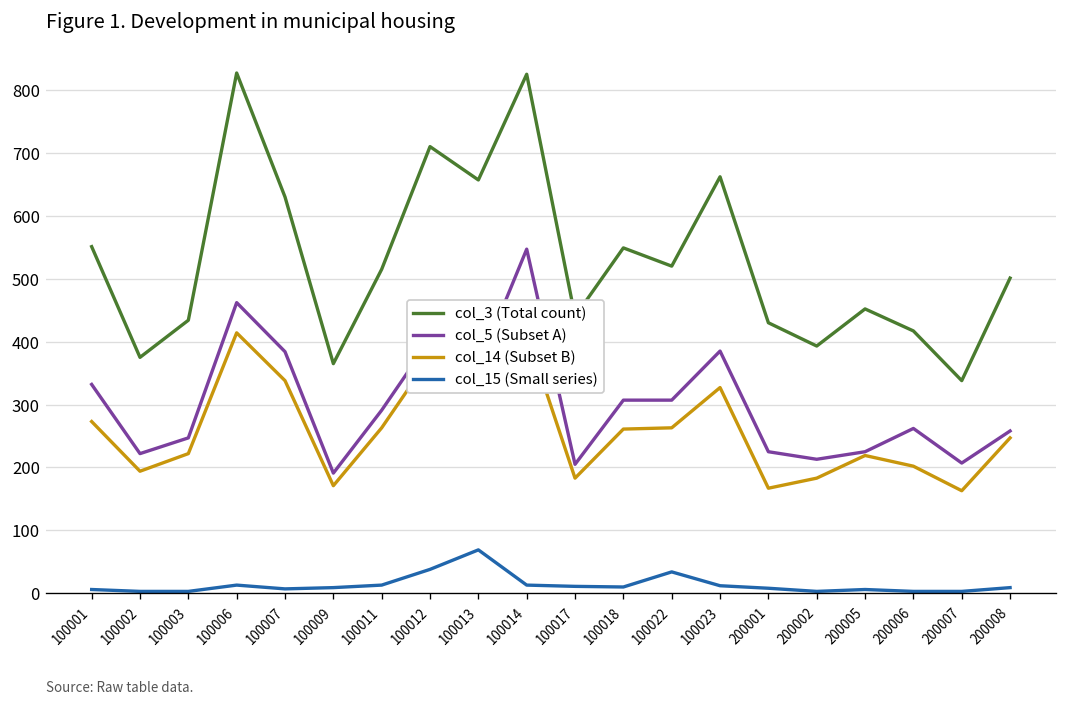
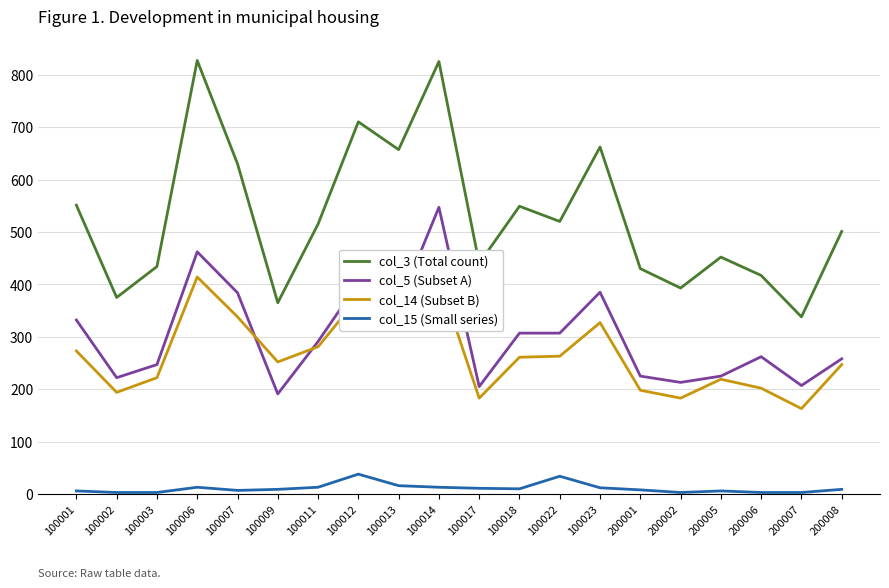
col_14 (Subset B), 100009: 170 -> 250
col_14 (Subset B), 100011: 260 -> 280
col_15 (Small series), 100013: 70 -> 20
col_14 (Subset B), 200001: 170 -> 200
